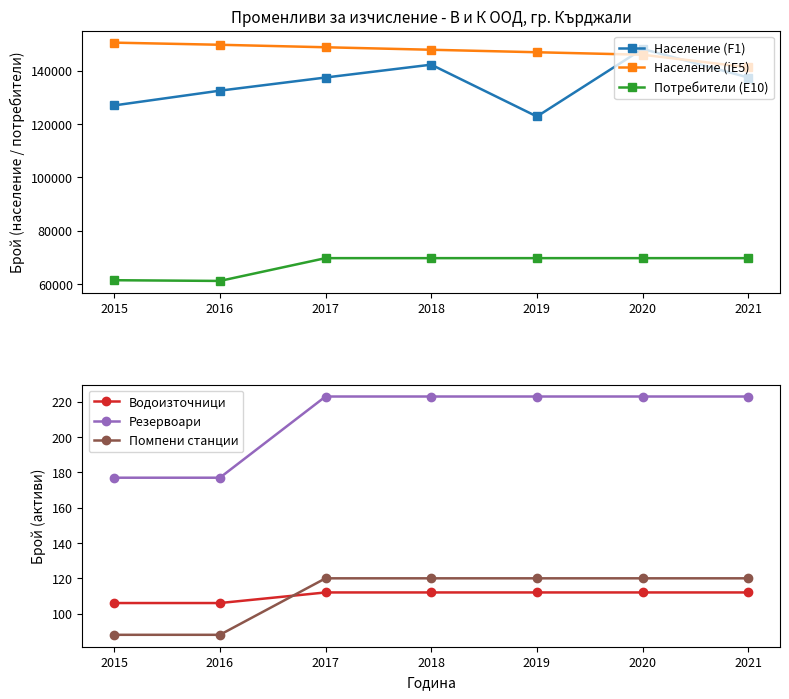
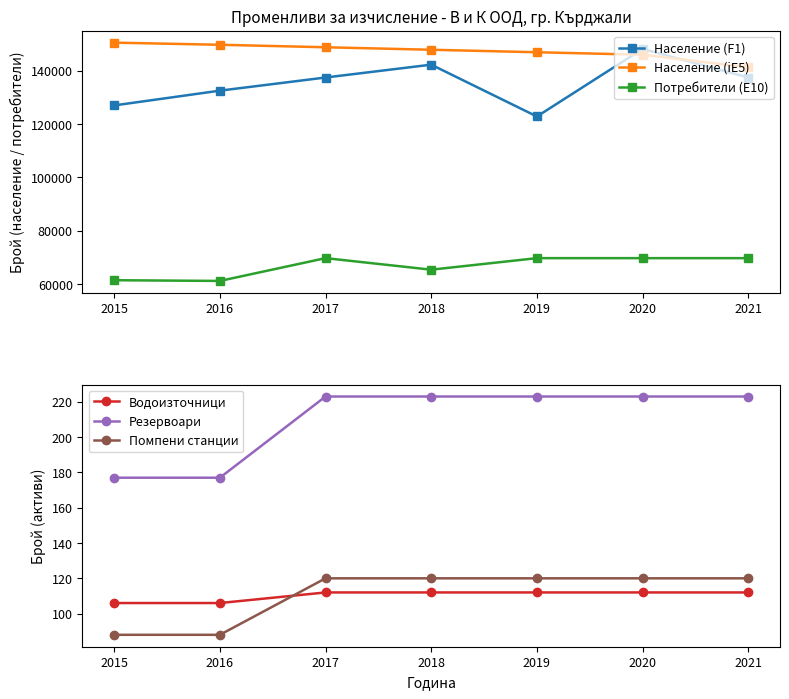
Променливи за изчисление - В и К ООД, гр. Кърджали, Потребители (E10), 2018: 70000 -> 65000
